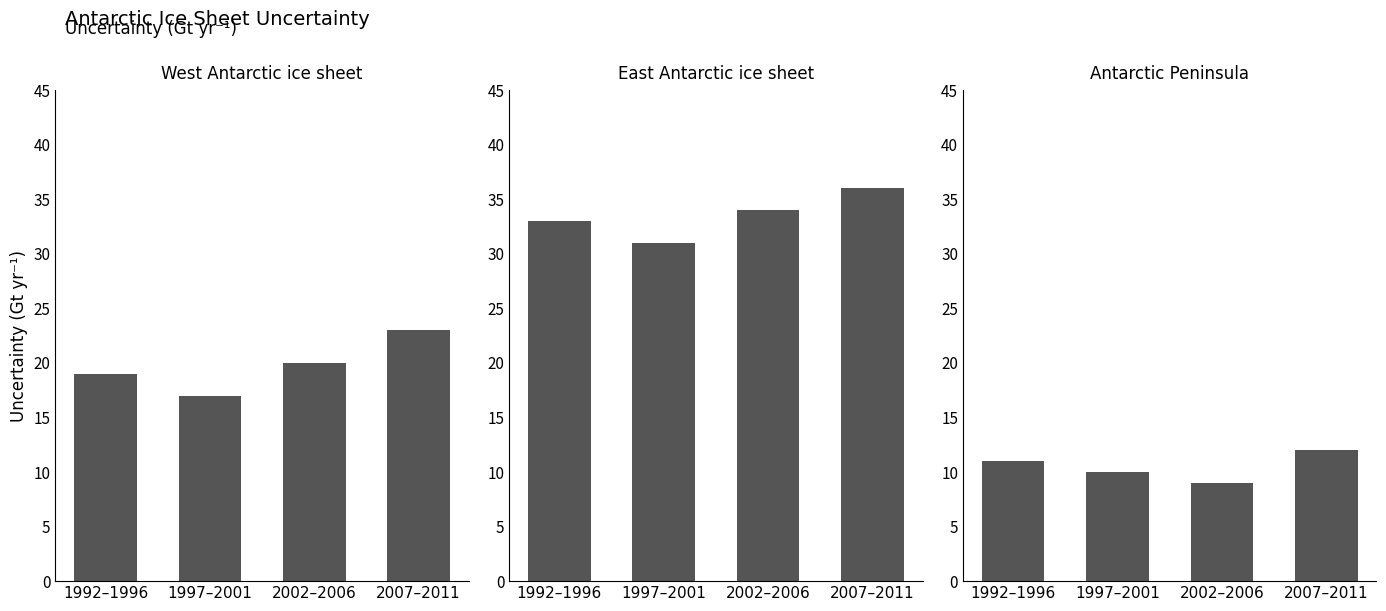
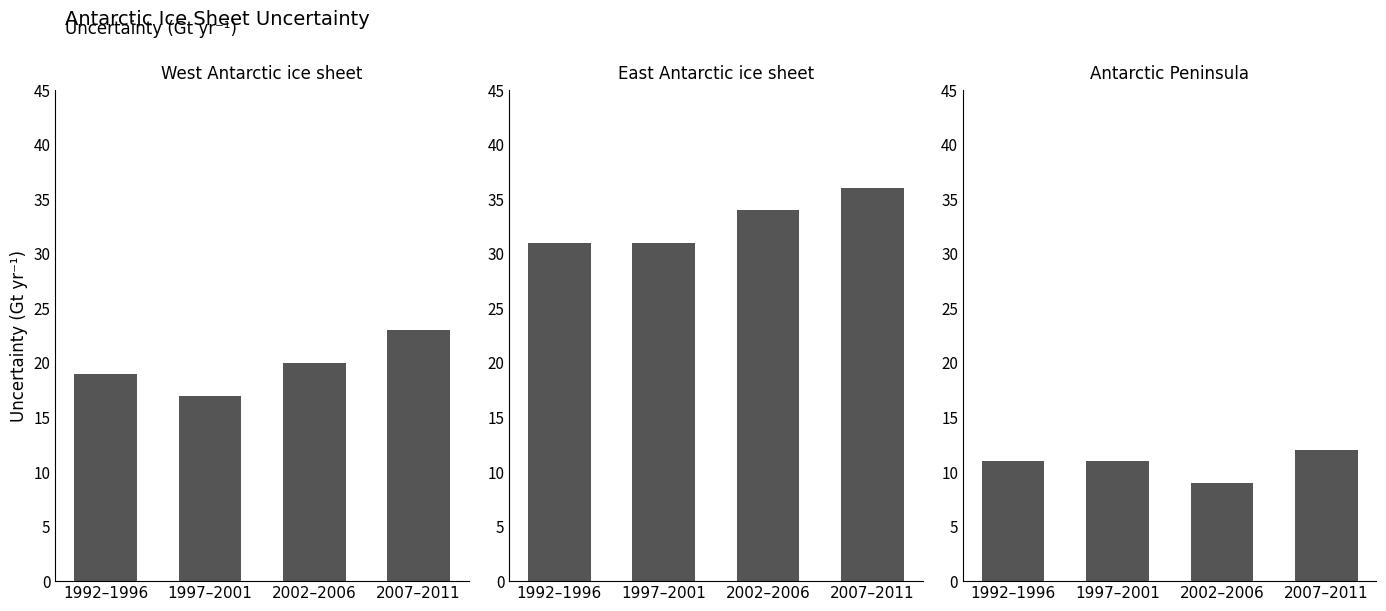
East Antarctic ice sheet, 1992–1996: 33 -> 31
Antarctic Peninsula, 1997–2001: 10 -> 11
